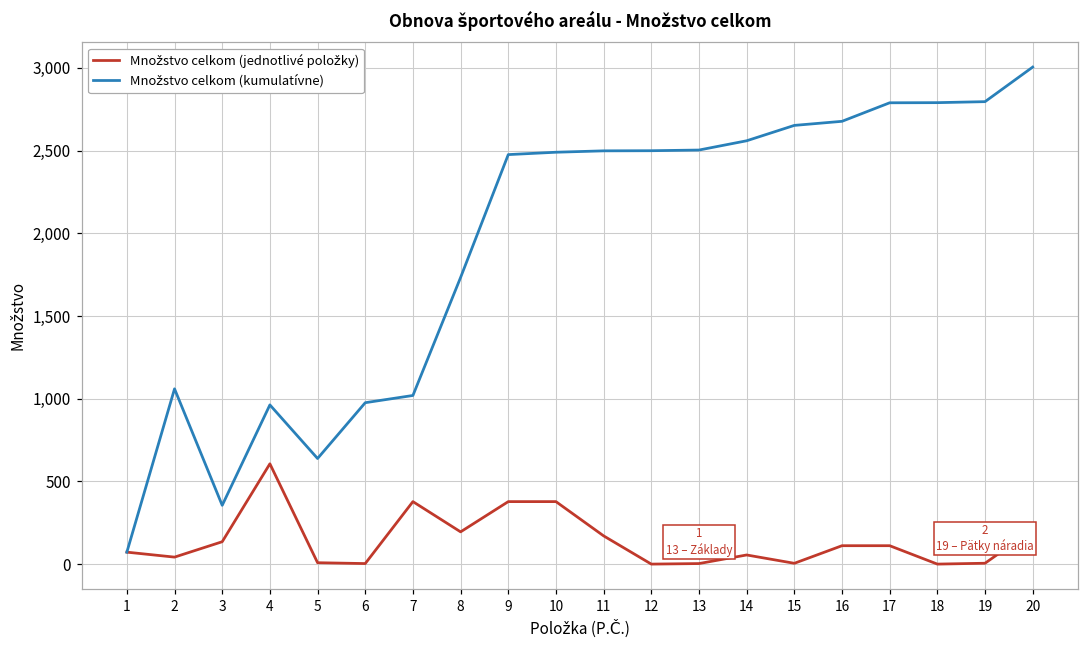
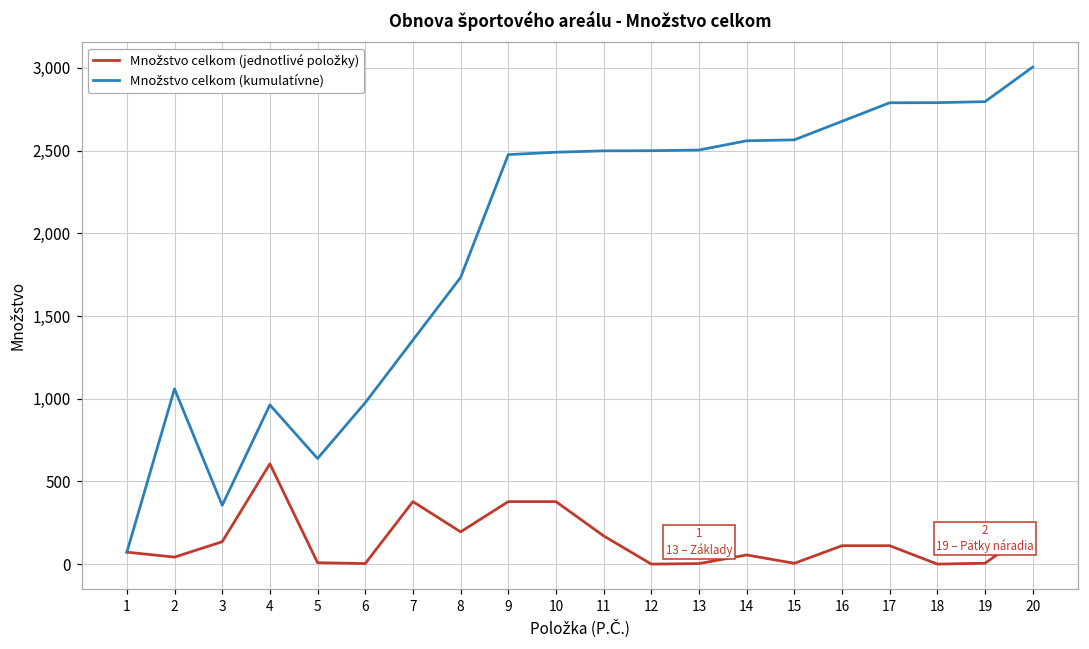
Množstvo celkom (kumulatívne), 7: 1,020 -> 1,350
Množstvo celkom (kumulatívne), 15: 2,650 -> 2,560
